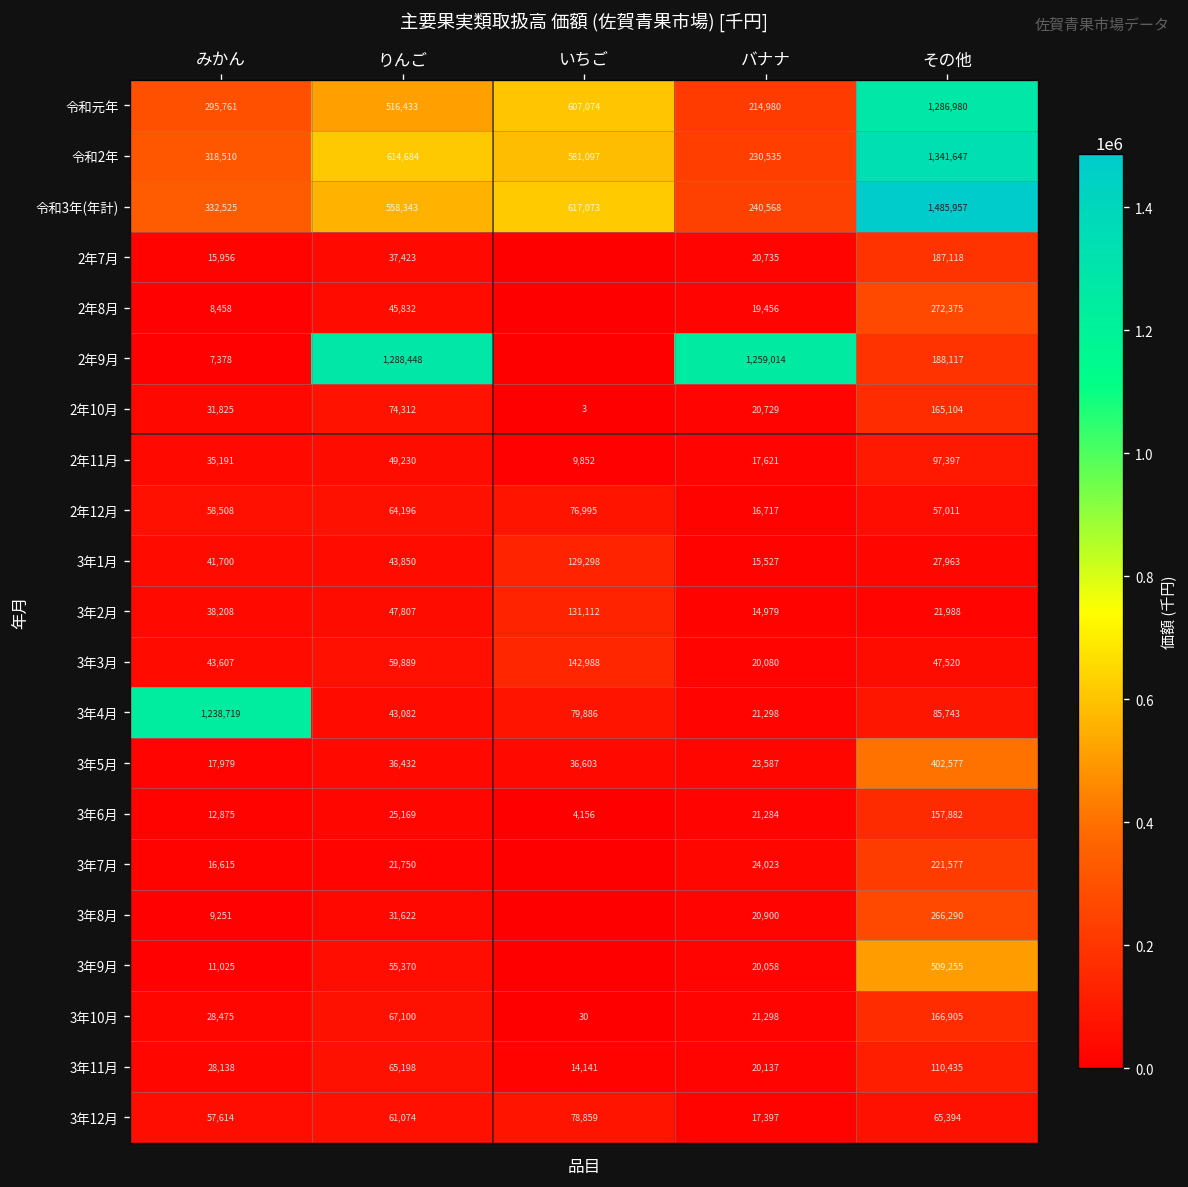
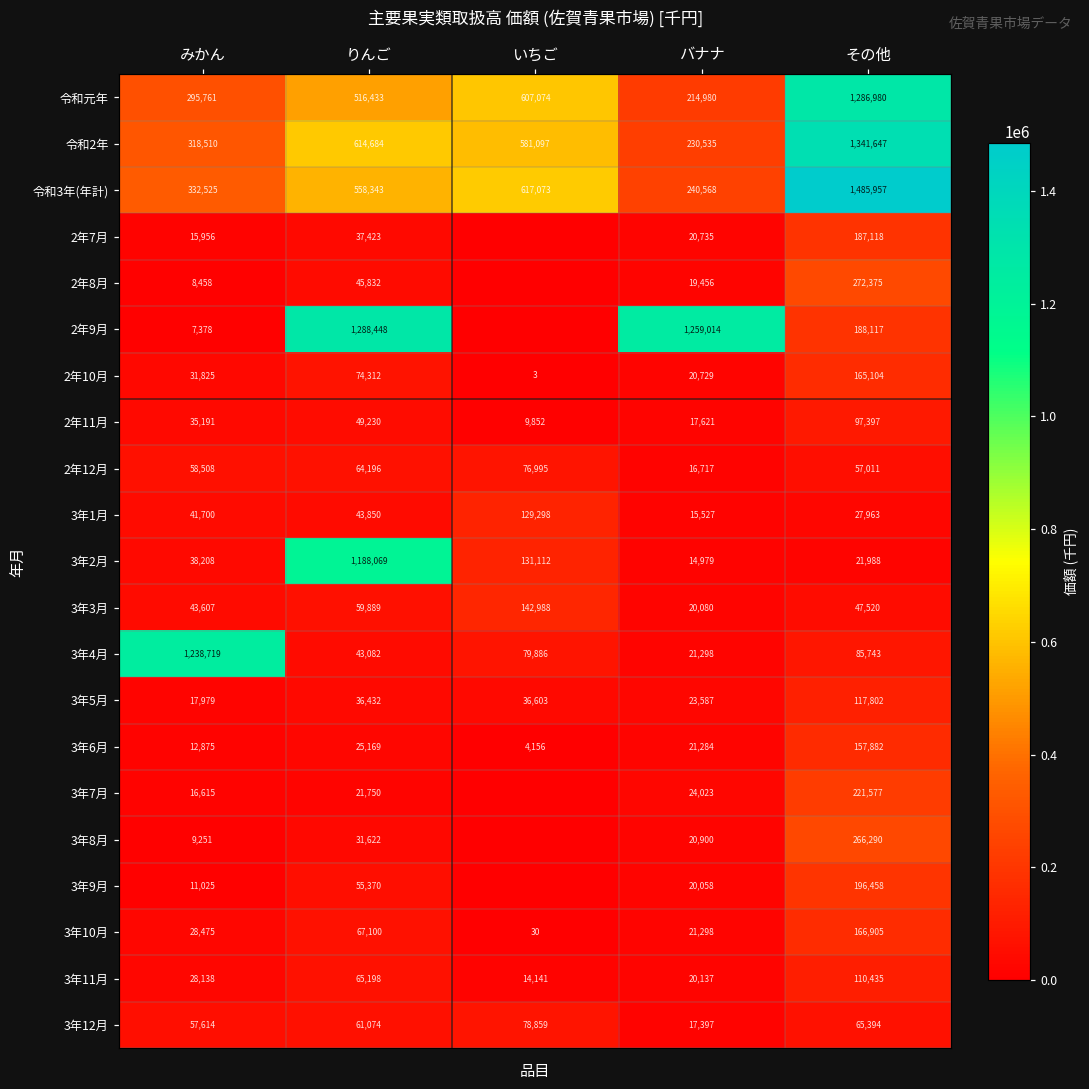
3年2月, りんご: 47,807 -> 1,188,069
3年5月, その他: 402,577 -> 117,802
3年9月, その他: 509,255 -> 196,458
